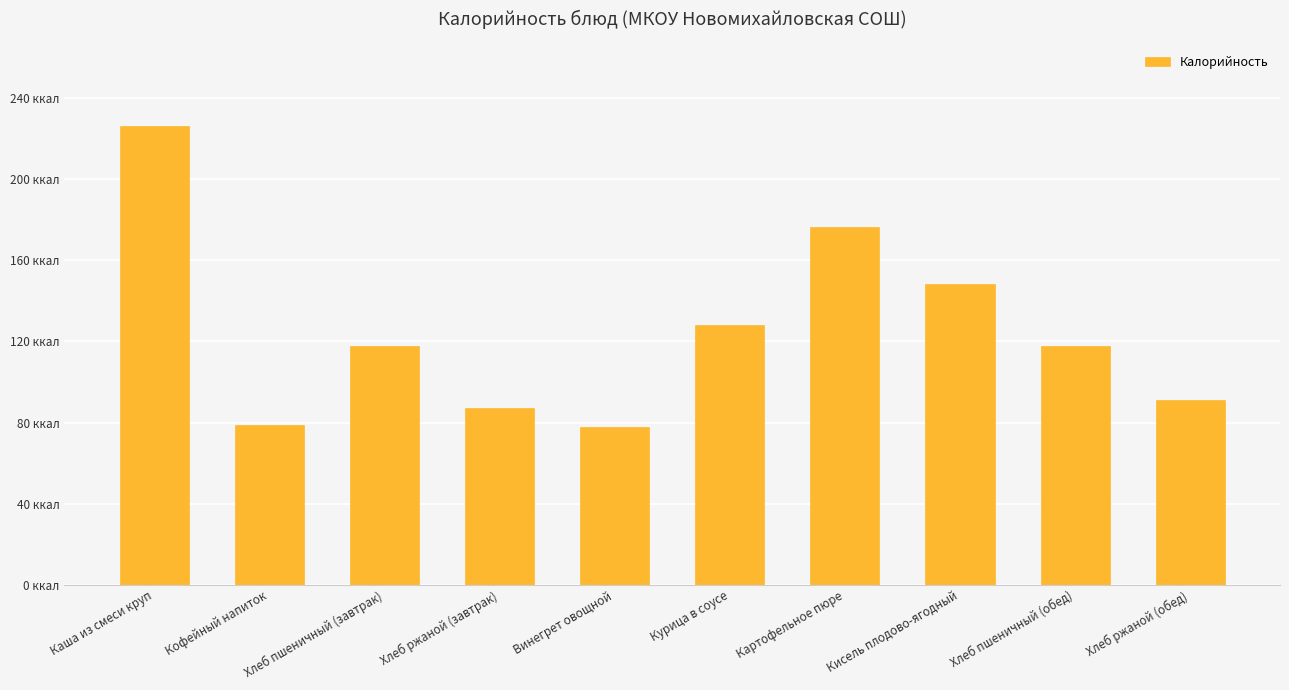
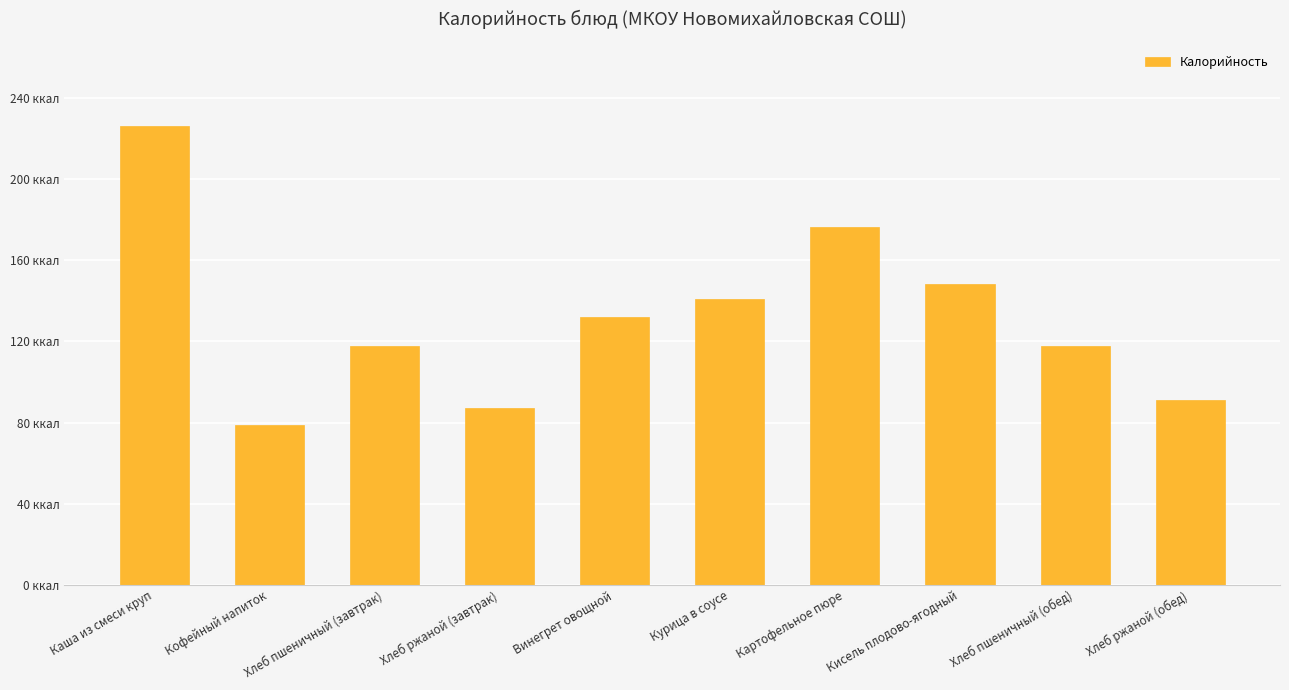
Винегрет овощной: 78 ккал -> 132 ккал
Курица в соусе: 128 ккал -> 141 ккал
